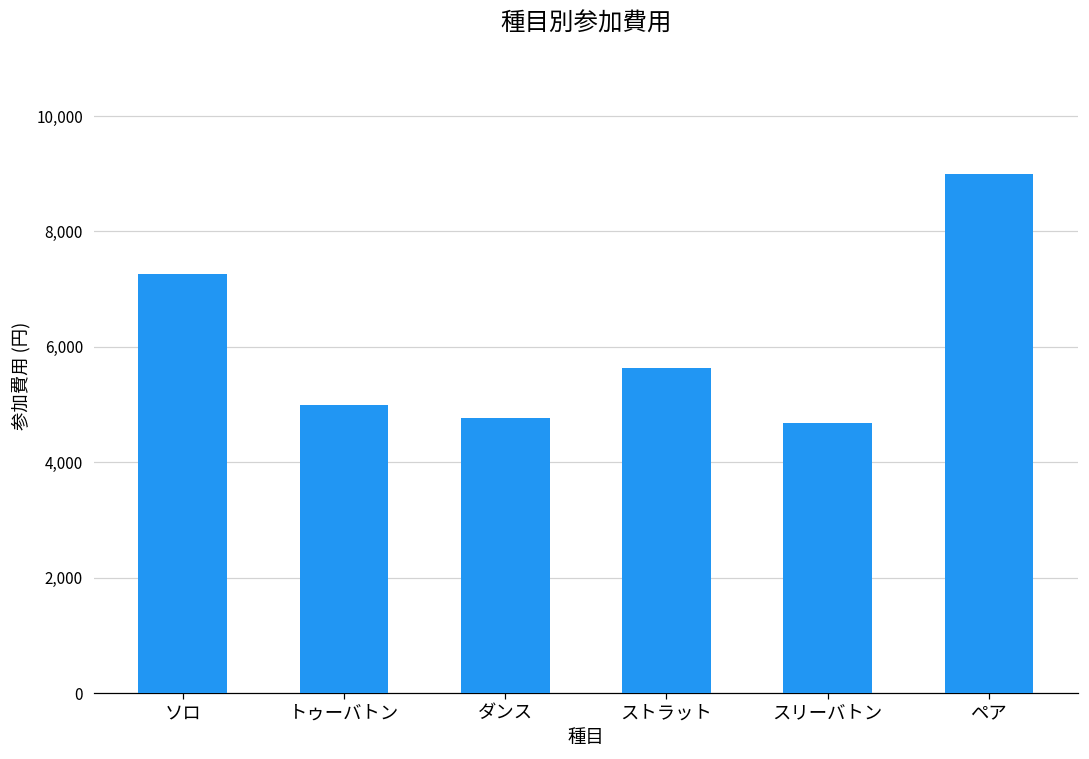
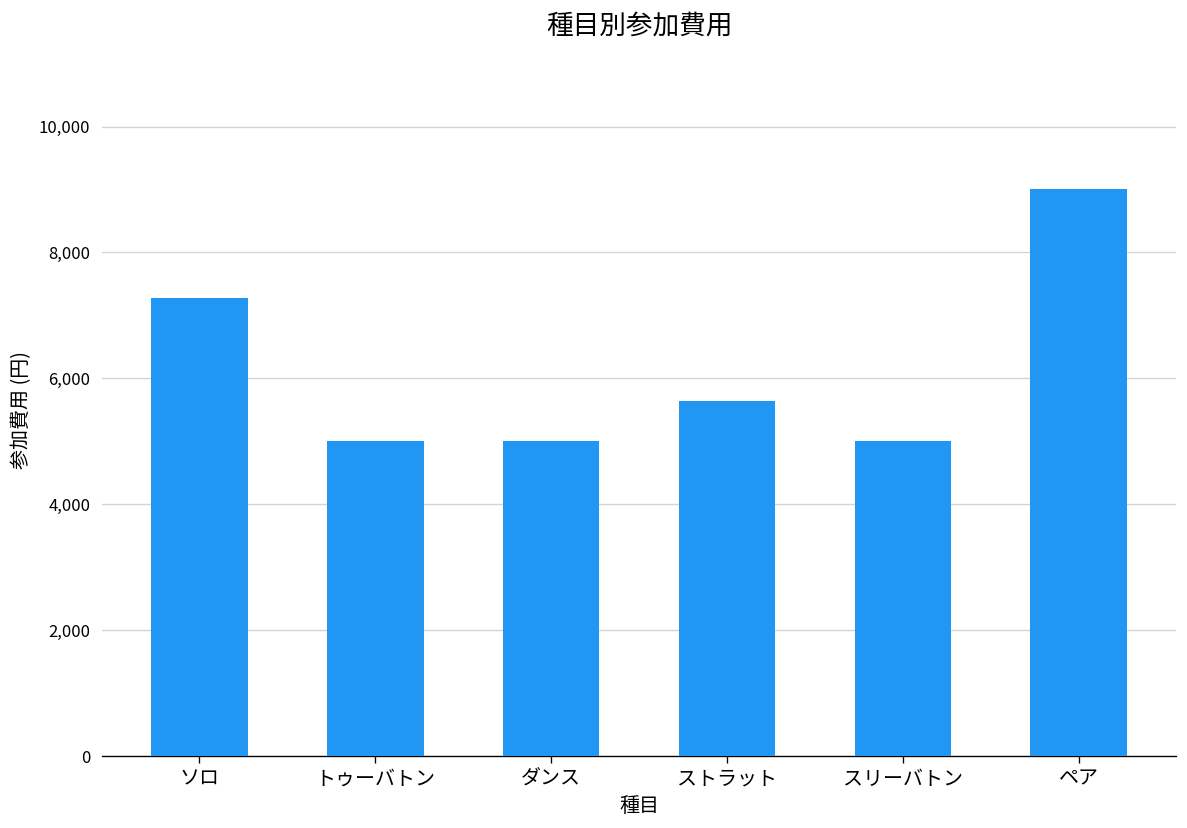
ダンス: 4,800 -> 5,000
スリーバトン: 4,700 -> 5,000
